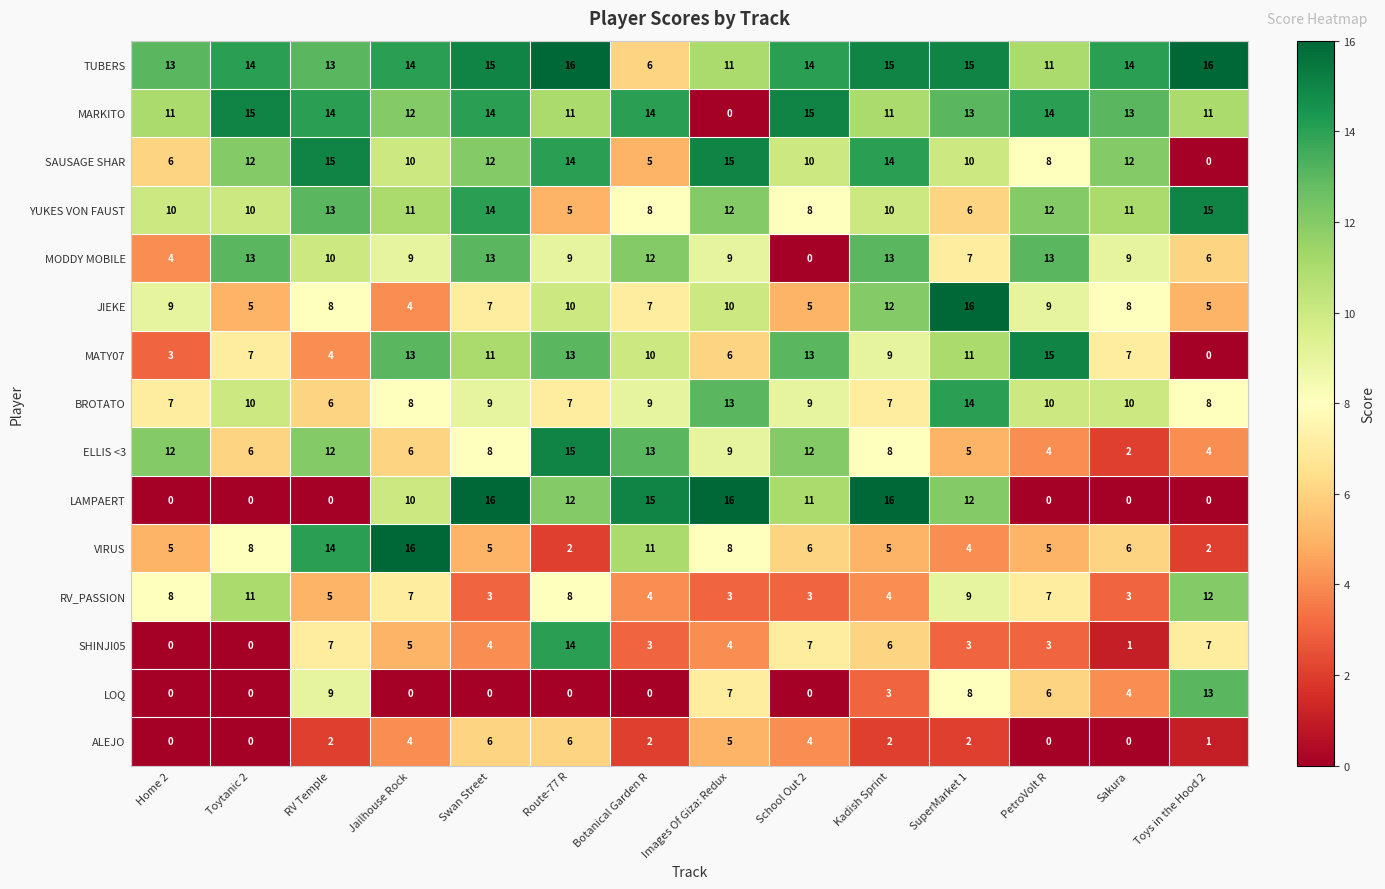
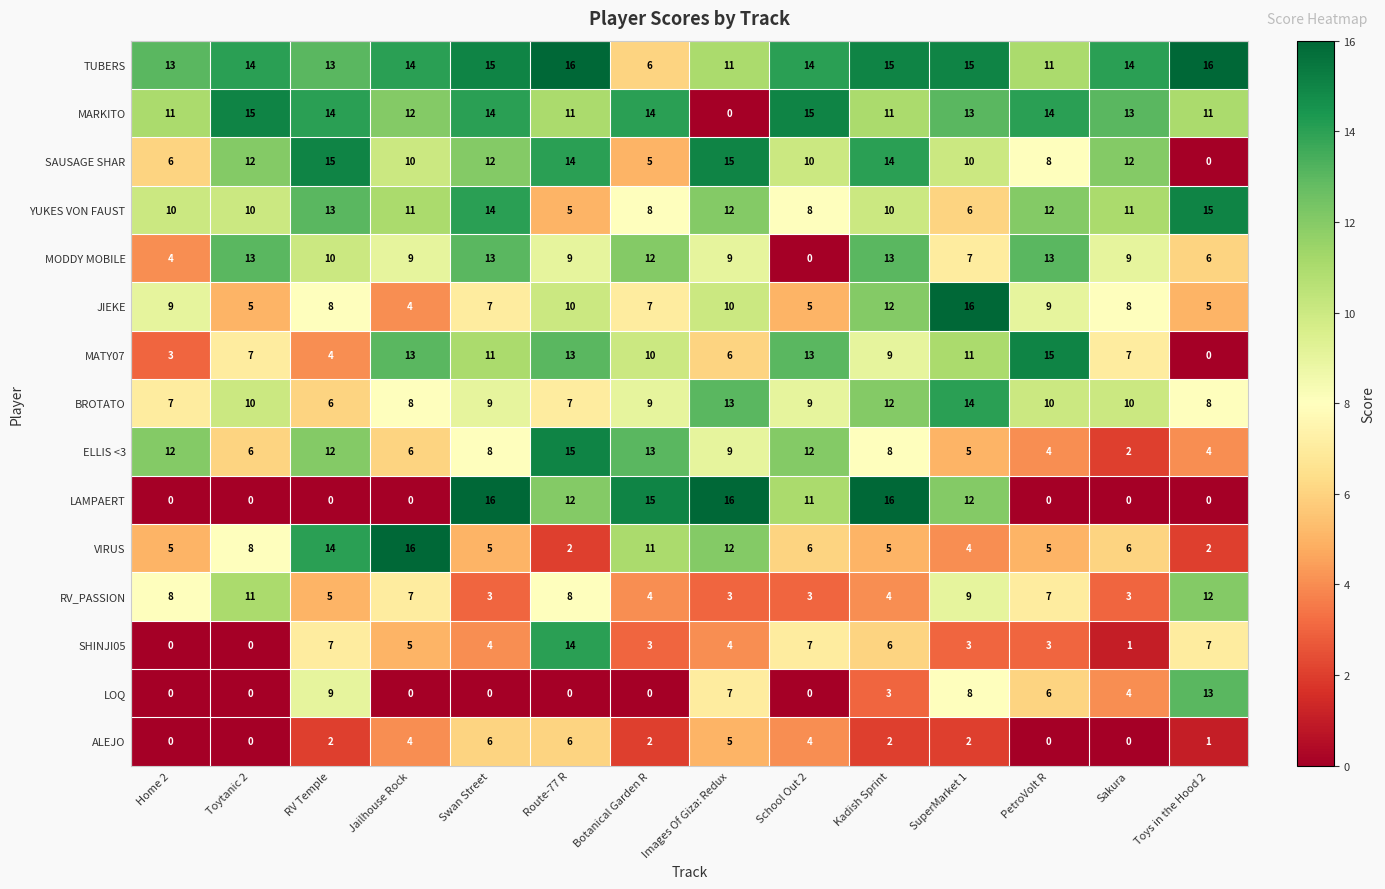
BROTATO, Kadish Sprint: 7 -> 12
LAMPAERT, Jailhouse Rock: 10 -> 0
VIRUS, Images Of Giza: Redux: 8 -> 12
